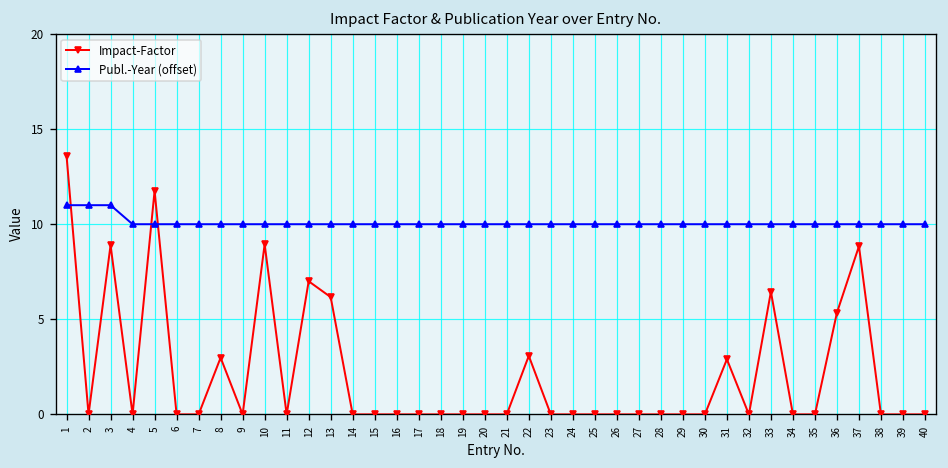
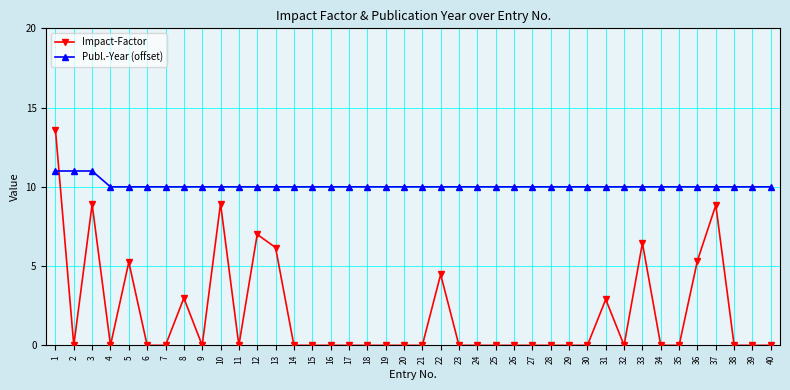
Impact-Factor, 5: 11.8 -> 5.2
Impact-Factor, 22: 3.1 -> 4.5
